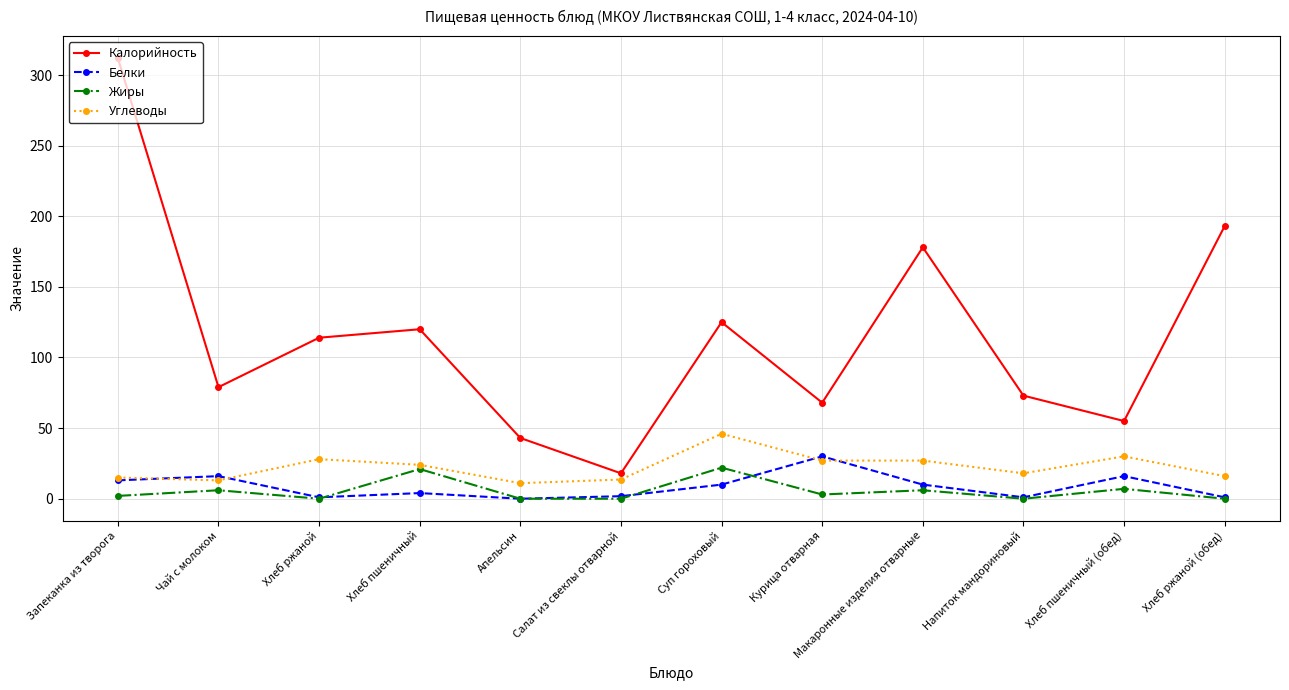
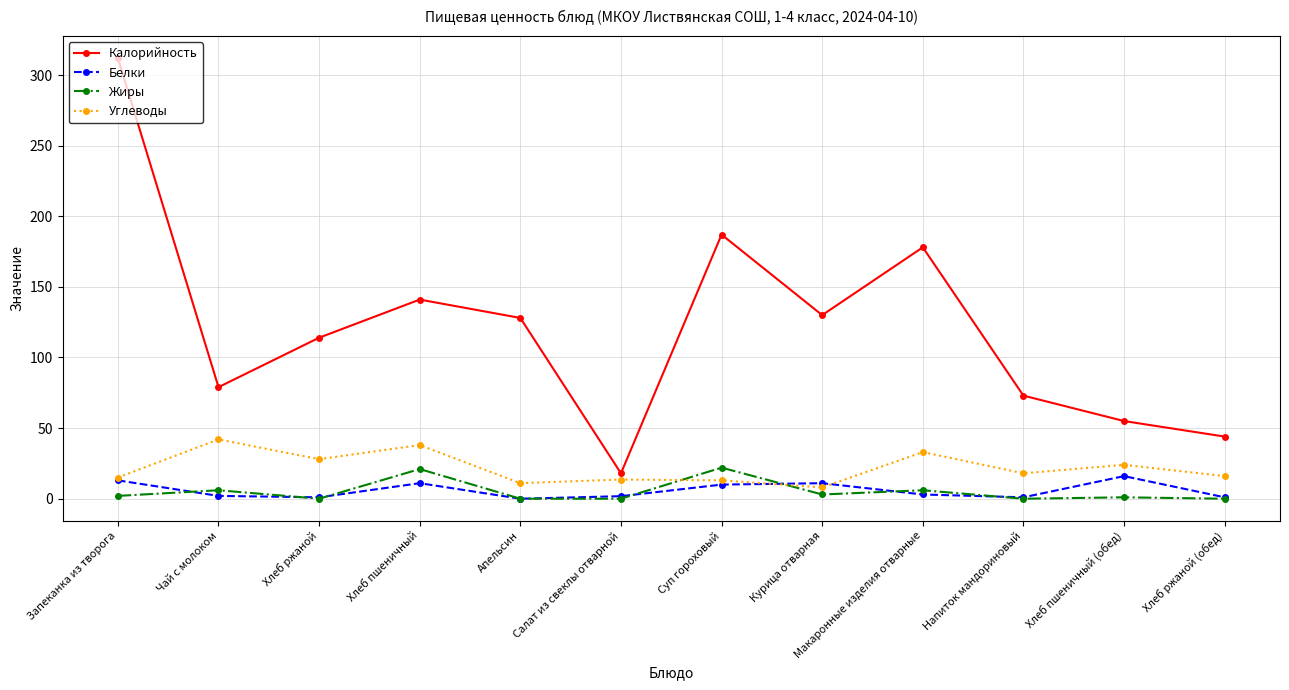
Белки, Чай с молоком: 16 -> 2
Углеводы, Чай с молоком: 13 -> 42
Калорийность, Хлеб пшеничный: 120 -> 141
Белки, Хлеб пшеничный: 4 -> 11
Углеводы, Хлеб пшеничный: 24 -> 38
Калорийность, Апельсин: 43 -> 128
Калорийность, Суп гороховый: 125 -> 187
Углеводы, Суп гороховый: 46 -> 13
Калорийность, Курица отварная: 68 -> 130
Белки, Курица отварная: 30 -> 11
Углеводы, Курица отварная: 27 -> 8
Белки, Макаронные изделия отварные: 10 -> 3
Углеводы, Макаронные изделия отварные: 27 -> 33
Жиры, Хлеб пшеничный (обед): 7 -> 1
Углеводы, Хлеб пшеничный (обед): 30 -> 24
Калорийность, Хлеб ржаной (обед): 193 -> 44
